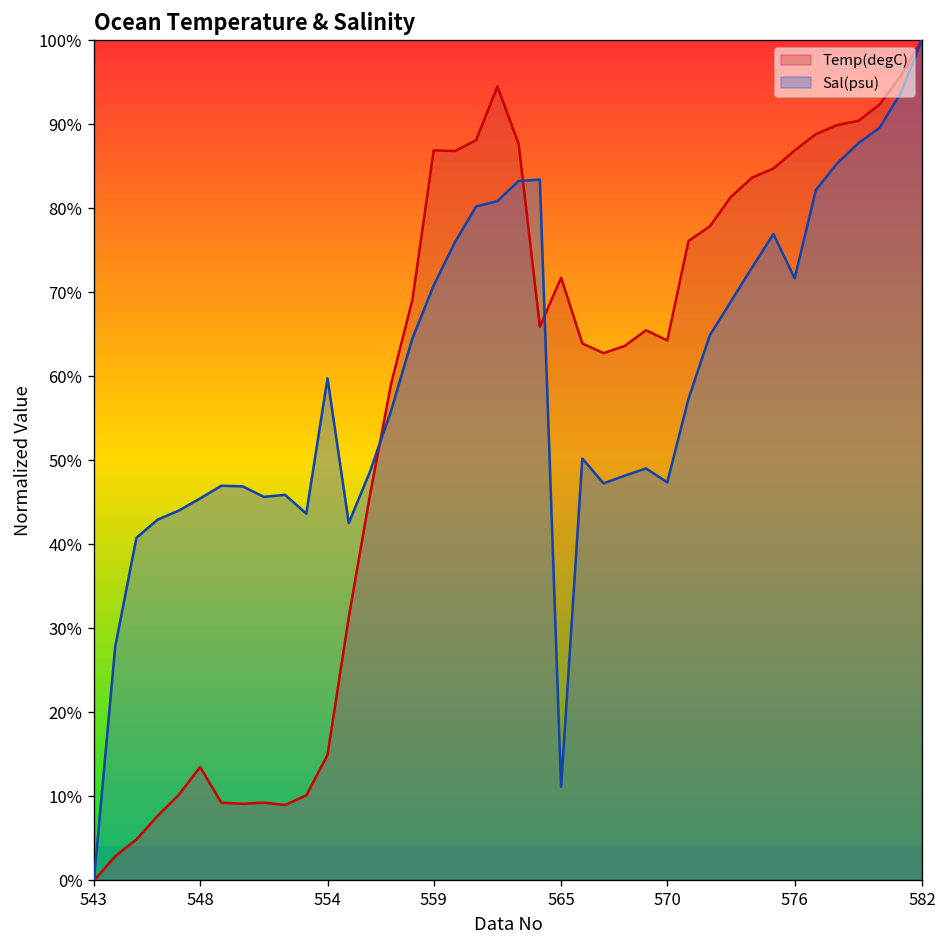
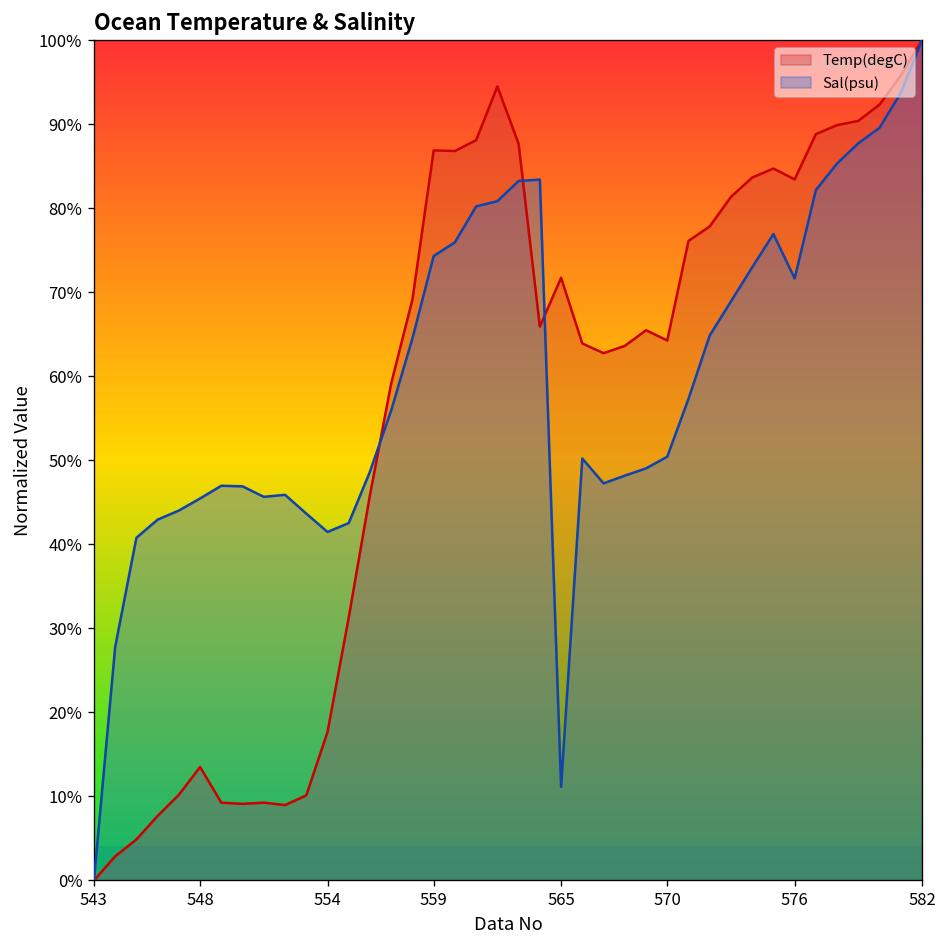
Temp(degC), 554: 15% -> 18%
Sal(psu), 554: 60% -> 41%
Sal(psu), 559: 71% -> 74%
Sal(psu), 570: 47% -> 50%
Temp(degC), 576: 87% -> 83%
